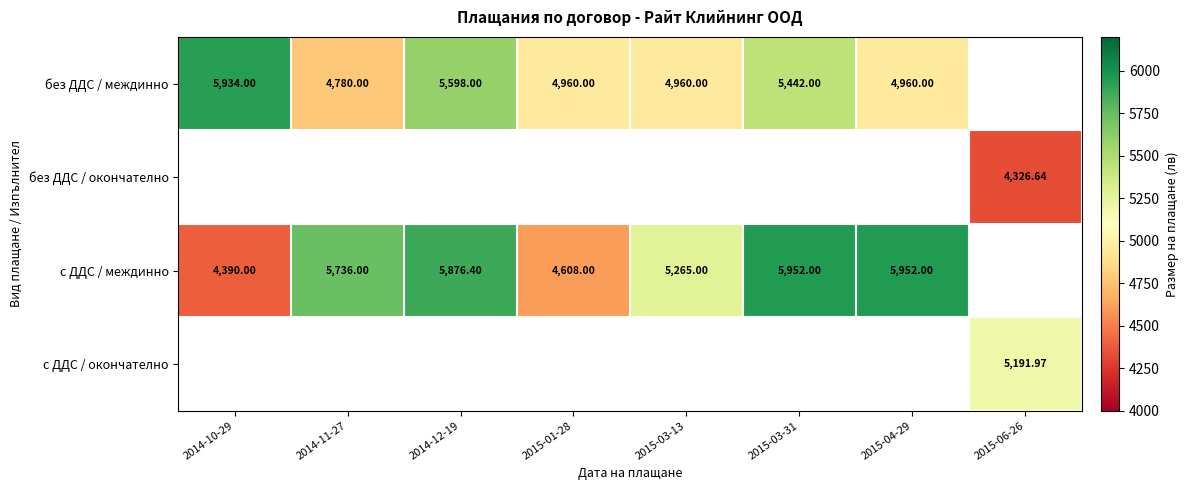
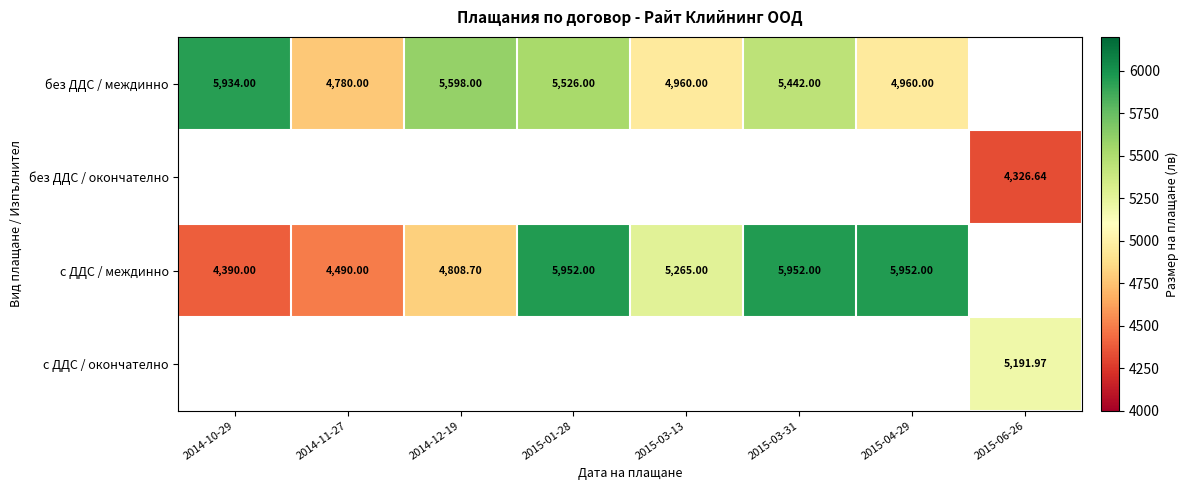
без ДДС / междинно, 2015-01-28: 4,960.00 -> 5,526.00
с ДДС / междинно, 2014-11-27: 5,736.00 -> 4,490.00
с ДДС / междинно, 2014-12-19: 5,876.40 -> 4,808.70
с ДДС / междинно, 2015-01-28: 4,608.00 -> 5,952.00
